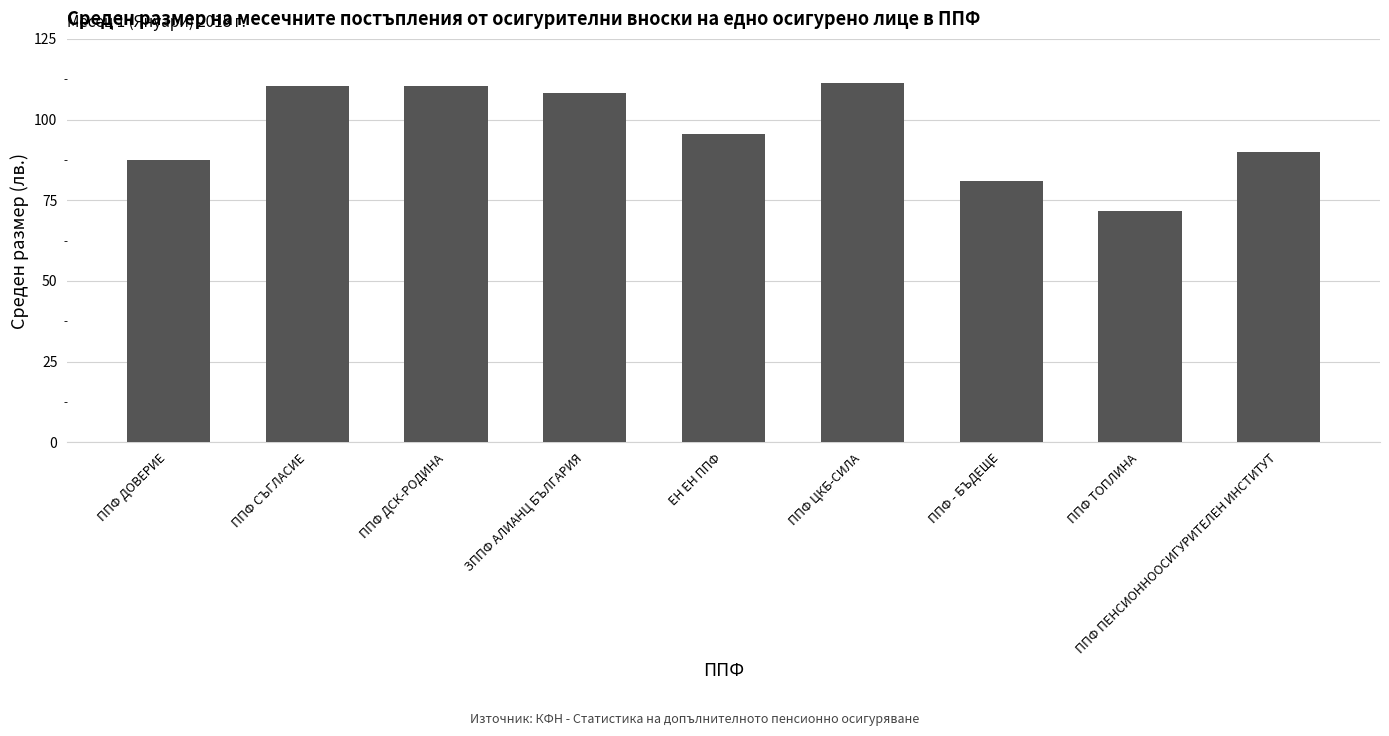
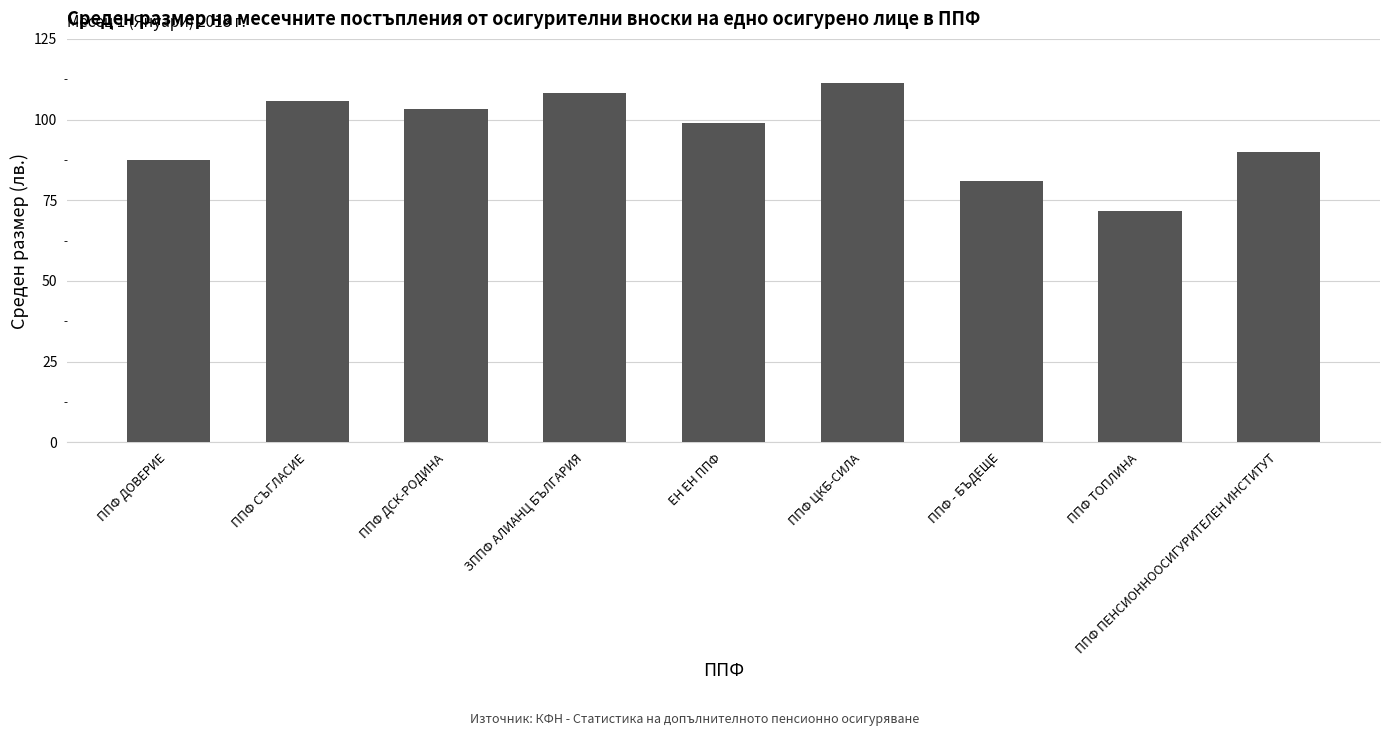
ППФ СЪГЛАСИЕ: 110 -> 106
ППФ ДСК-РОДИНА: 110 -> 103
ЕН ЕН ППФ: 96 -> 99
